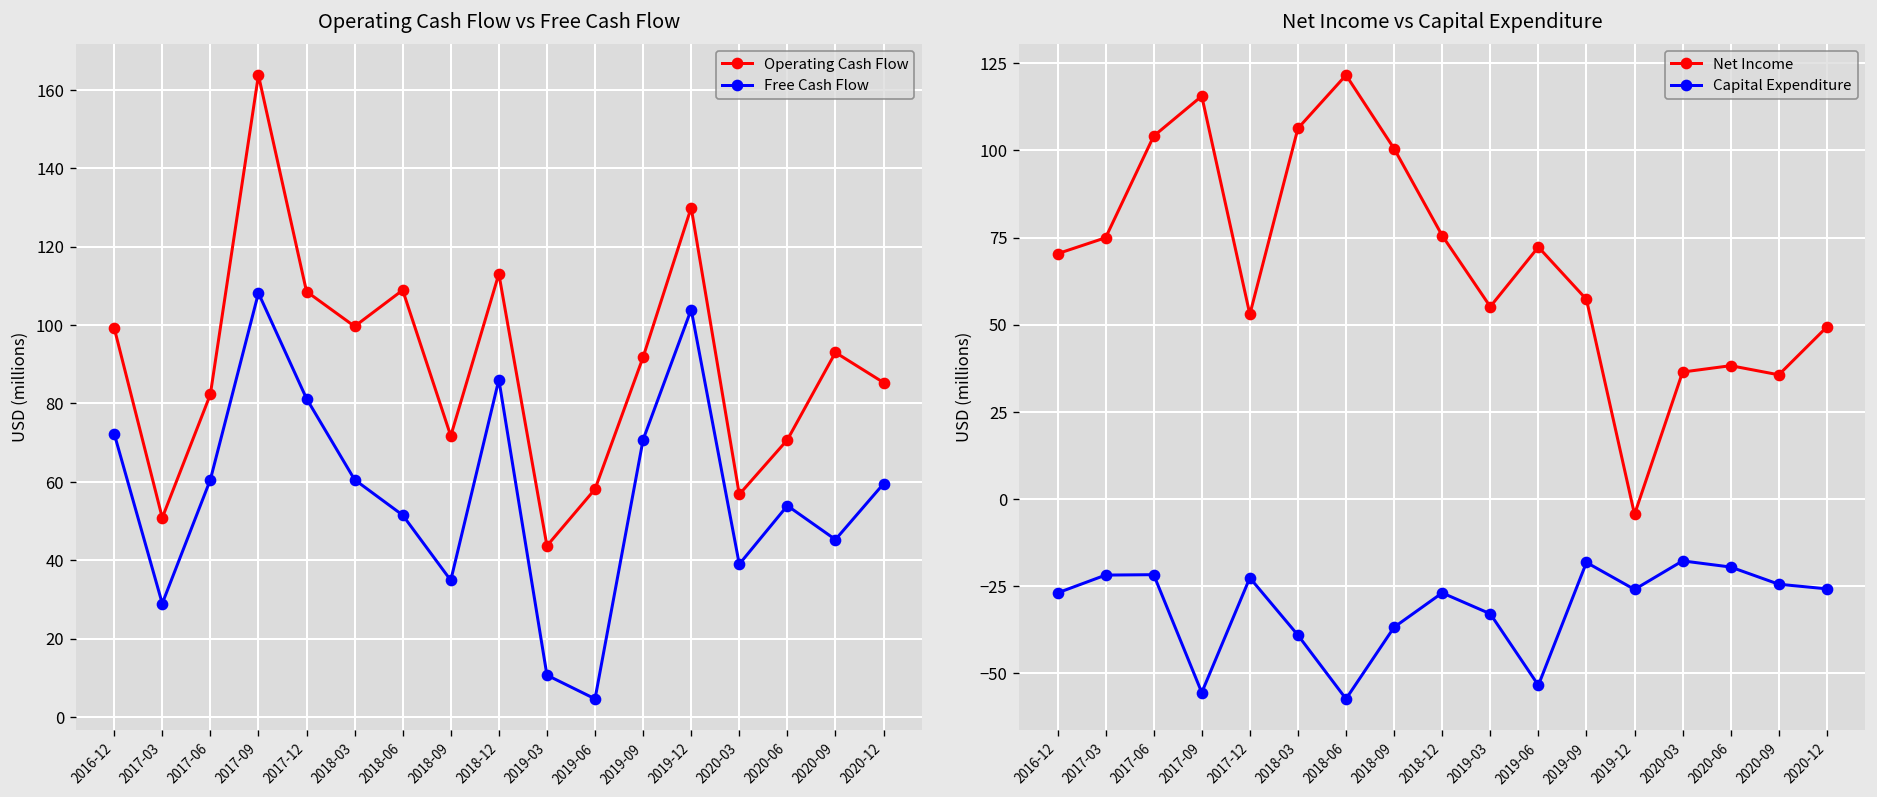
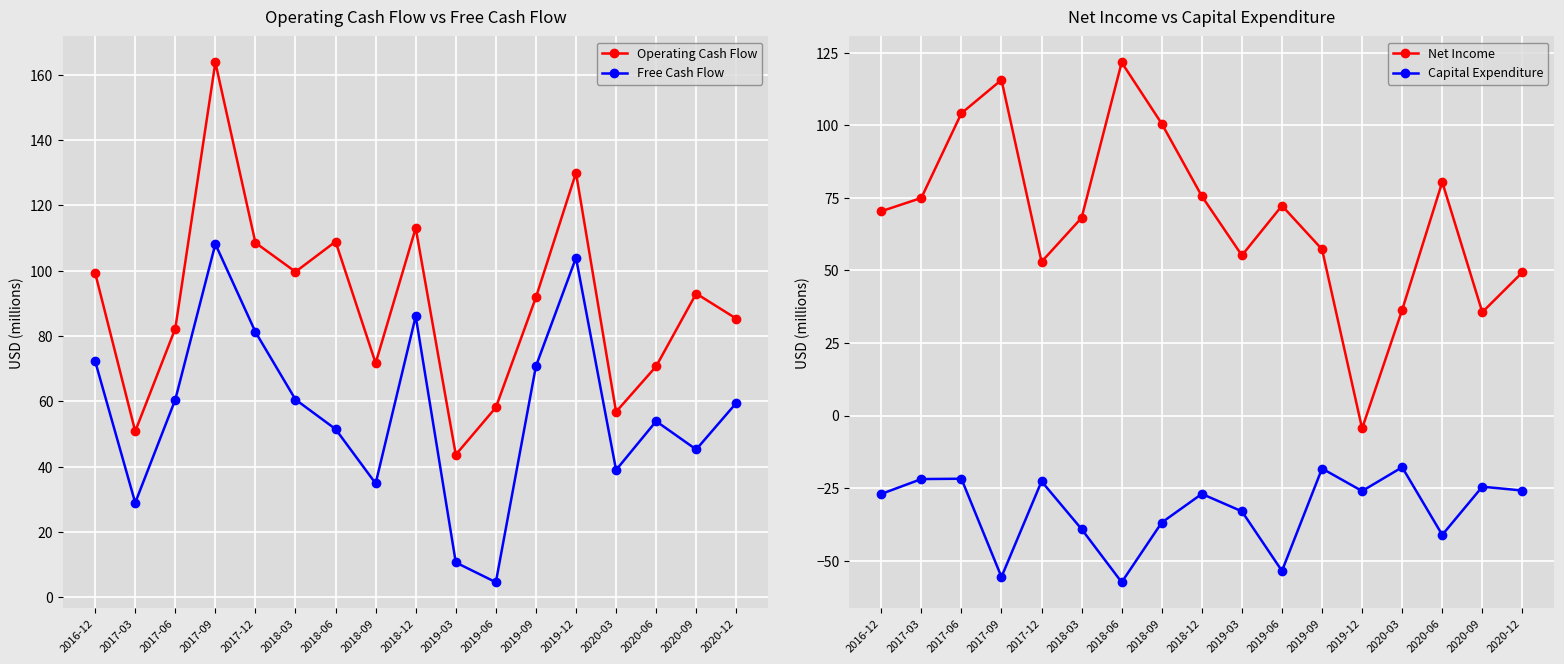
Net Income vs Capital Expenditure, Net Income, 2018-03: 106 -> 68
Net Income vs Capital Expenditure, Net Income, 2020-06: 38 -> 80
Net Income vs Capital Expenditure, Capital Expenditure, 2020-06: -20 -> -41
